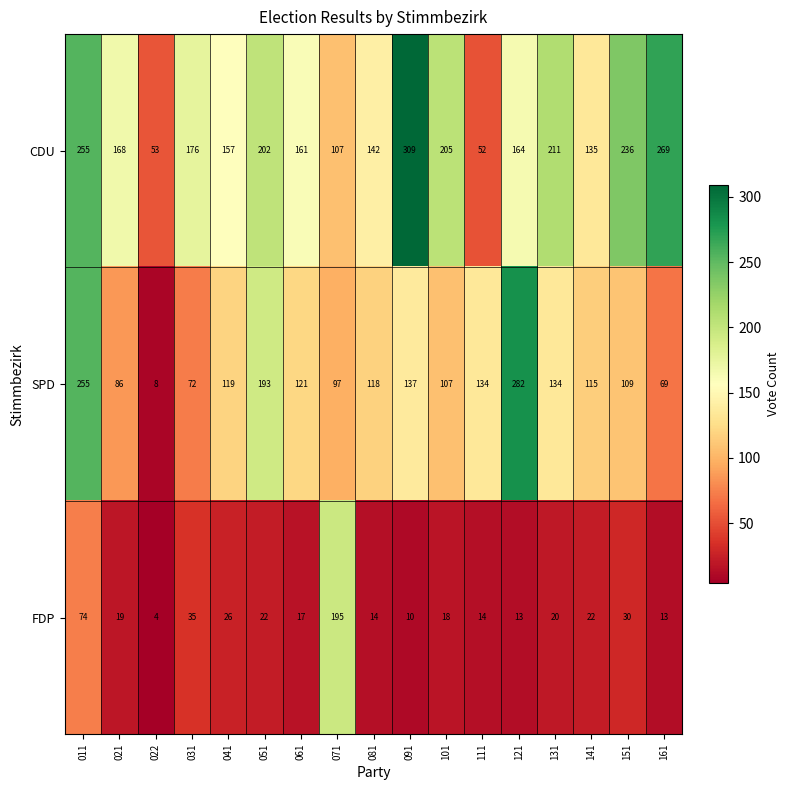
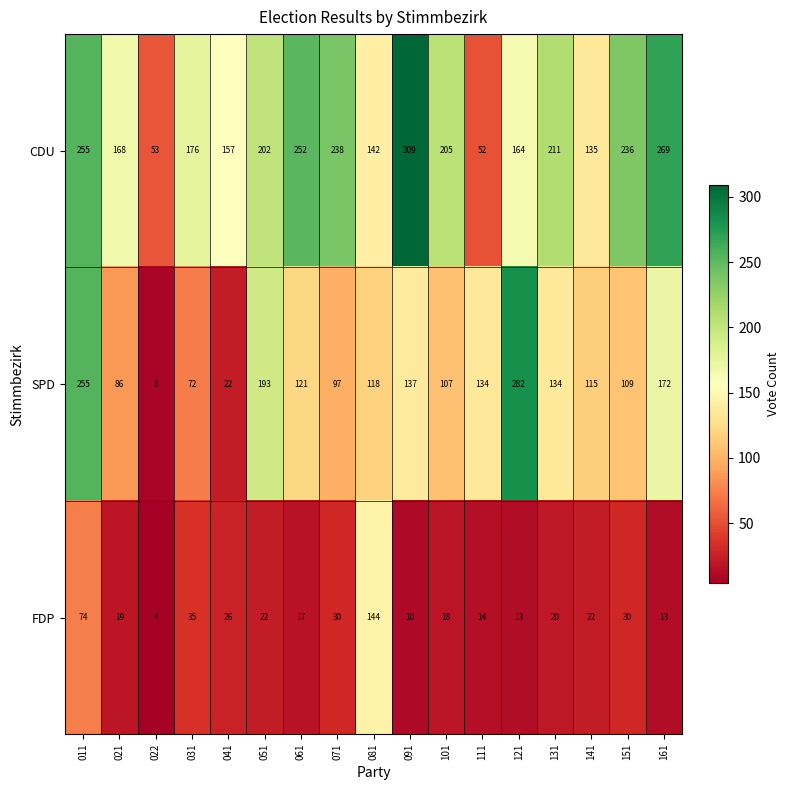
CDU, 061: 161 -> 252
CDU, 071: 107 -> 238
SPD, 041: 119 -> 22
SPD, 161: 69 -> 172
FDP, 071: 195 -> 30
FDP, 081: 14 -> 144
